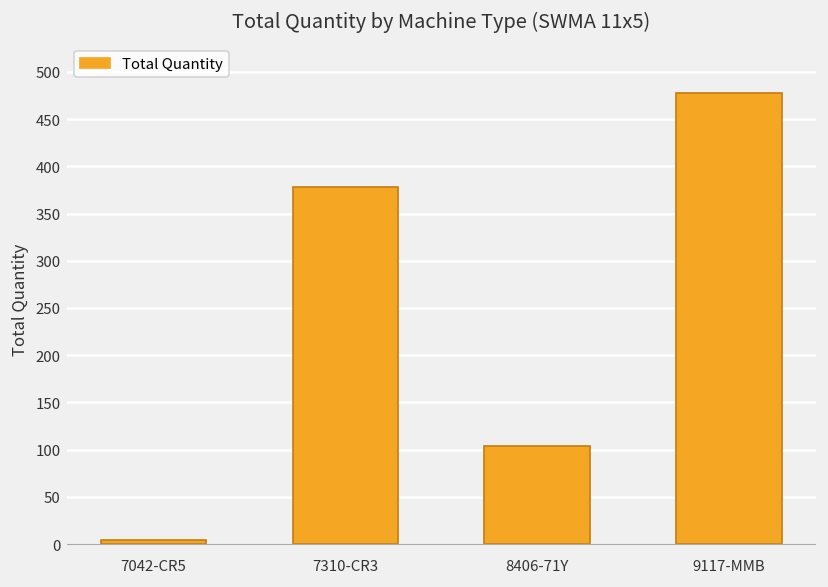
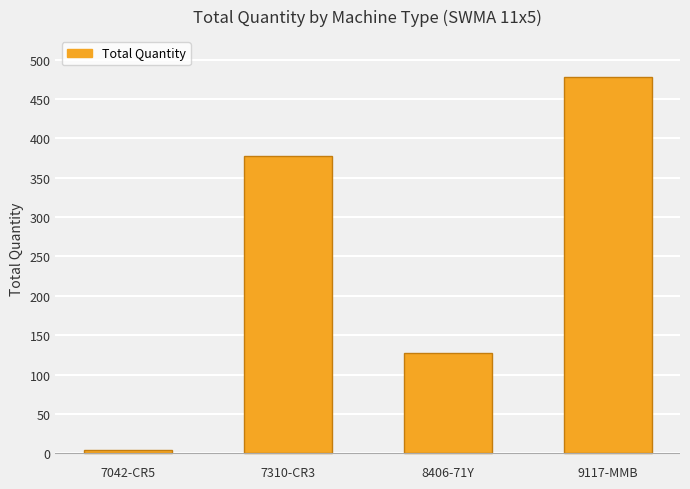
8406-71Y: 100 -> 130
